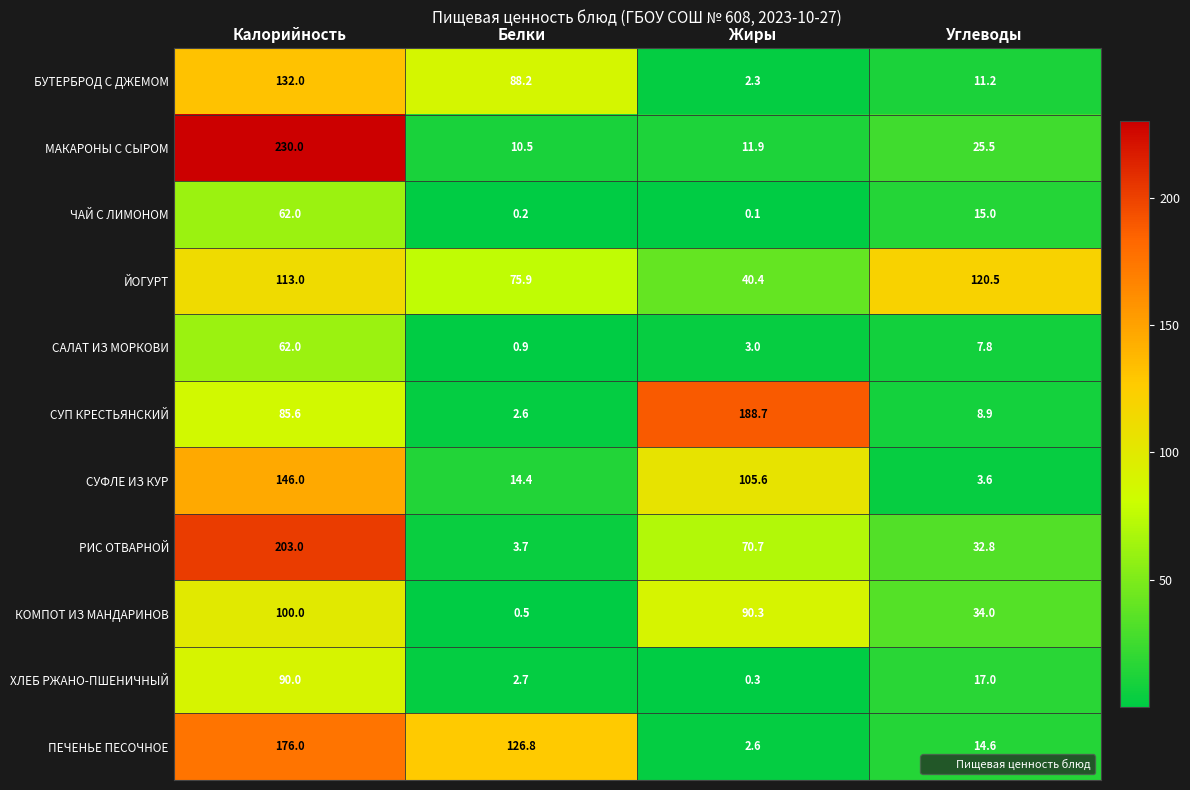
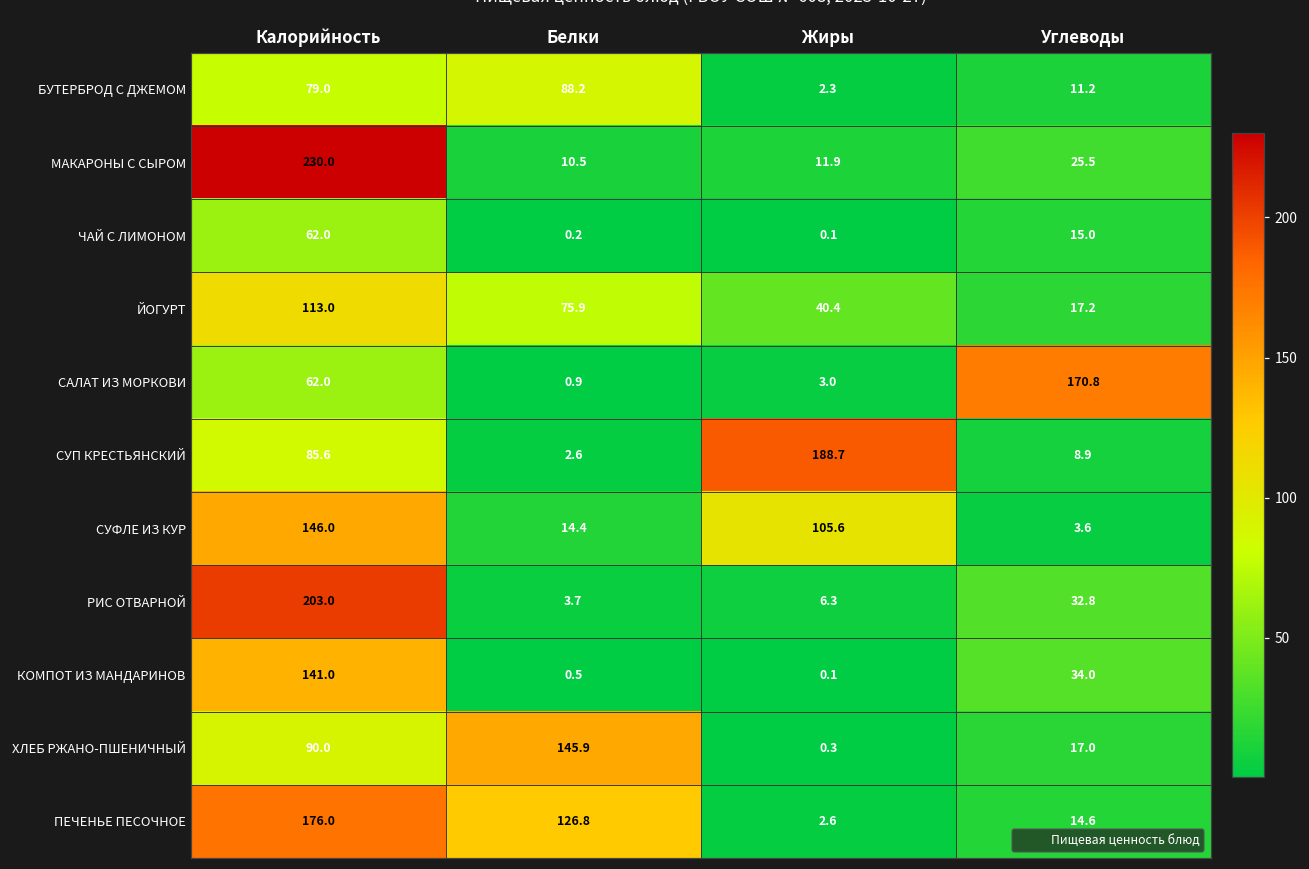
БУТЕРБРОД С ДЖЕМОМ, Калорийность: 132.0 -> 79.0
ЙОГУРТ, Углеводы: 120.5 -> 17.2
САЛАТ ИЗ МОРКОВИ, Углеводы: 7.8 -> 170.8
РИС ОТВАРНОЙ, Жиры: 70.7 -> 6.3
КОМПОТ ИЗ МАНДАРИНОВ, Калорийность: 100.0 -> 141.0
КОМПОТ ИЗ МАНДАРИНОВ, Жиры: 90.3 -> 0.1
ХЛЕБ РЖАНО-ПШЕНИЧНЫЙ, Белки: 2.7 -> 145.9
